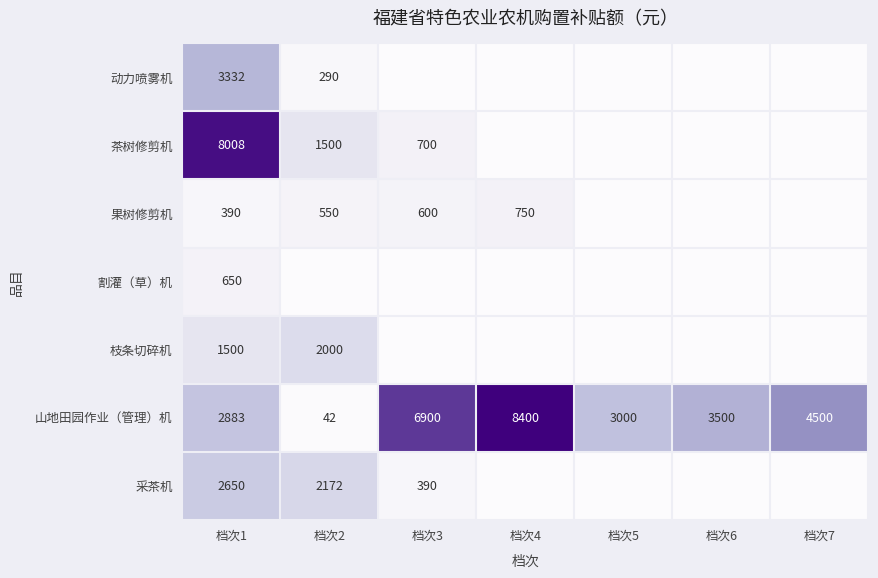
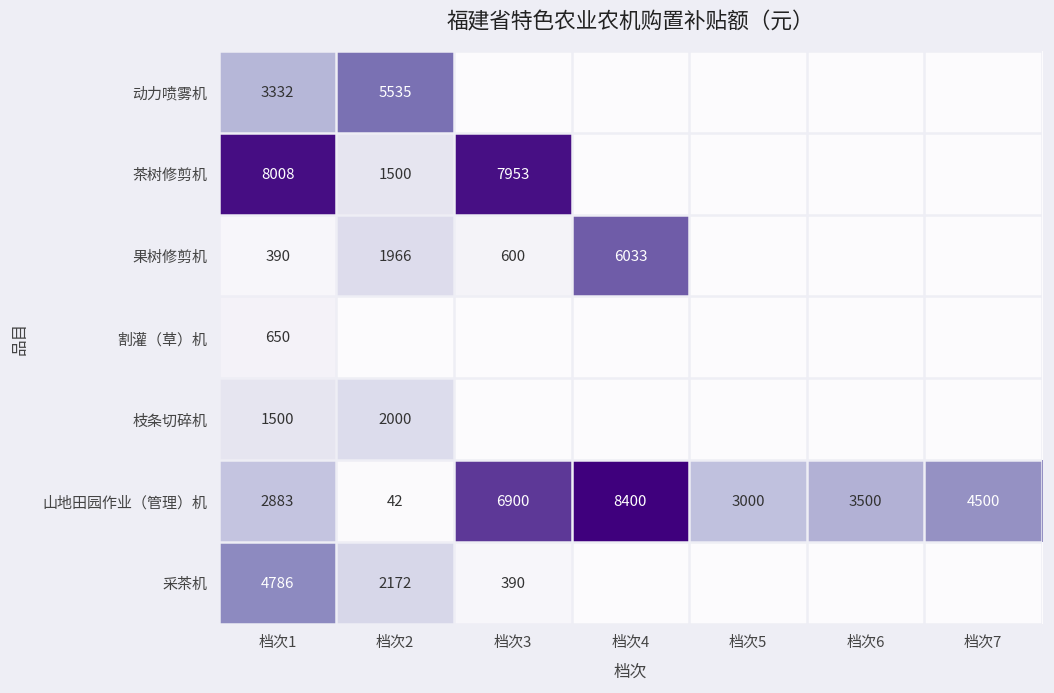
动力喷雾机, 档次2: 290 -> 5535
茶树修剪机, 档次3: 700 -> 7953
果树修剪机, 档次2: 550 -> 1966
果树修剪机, 档次4: 750 -> 6033
采茶机, 档次1: 2650 -> 4786
